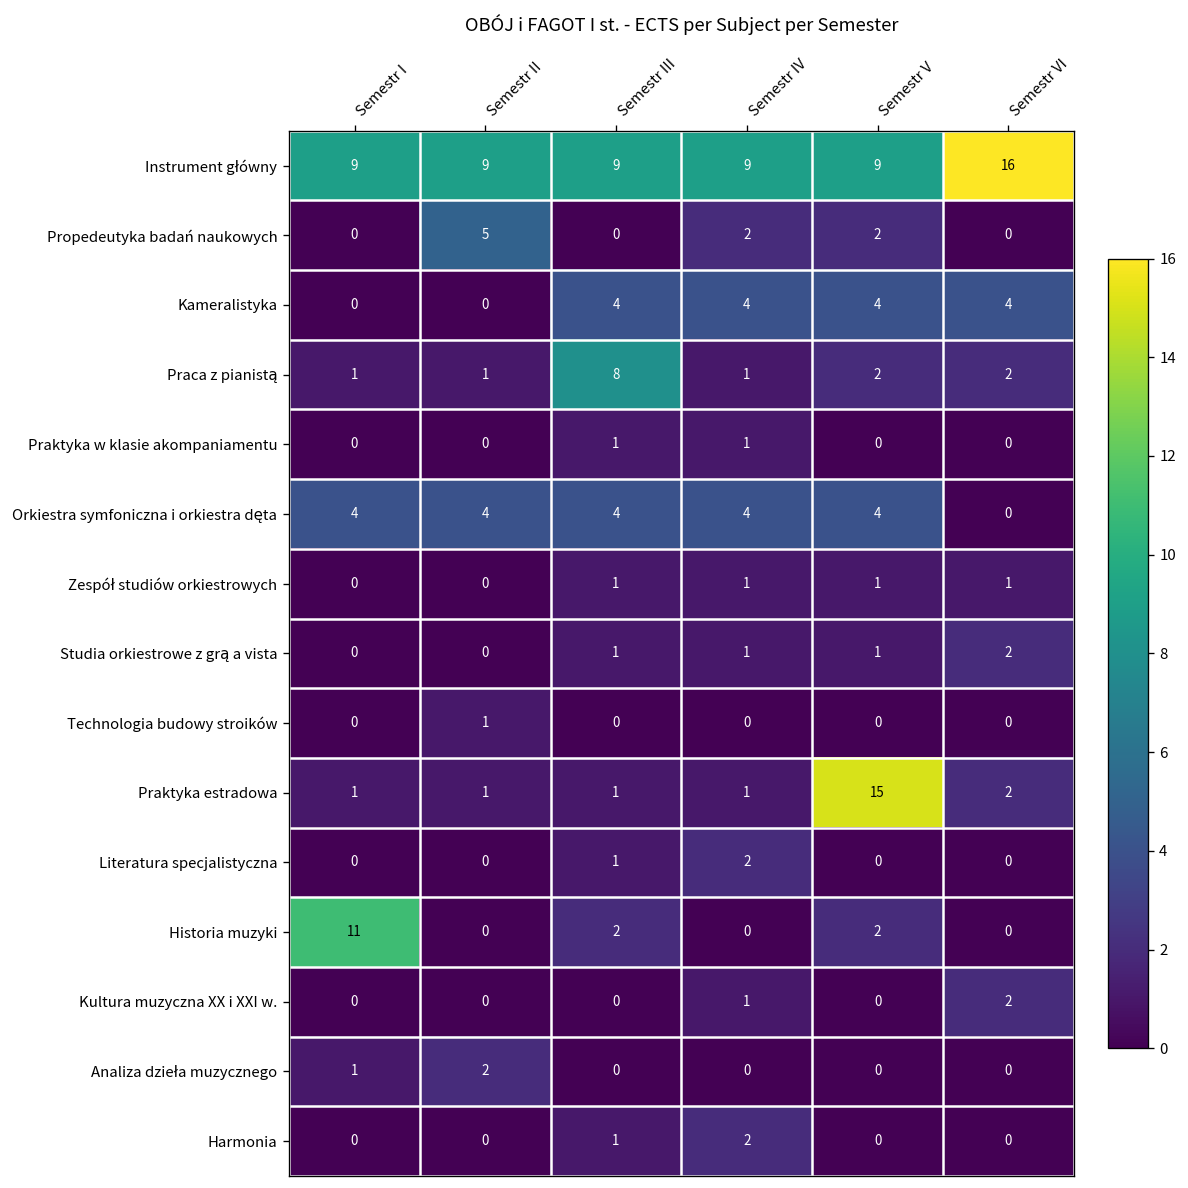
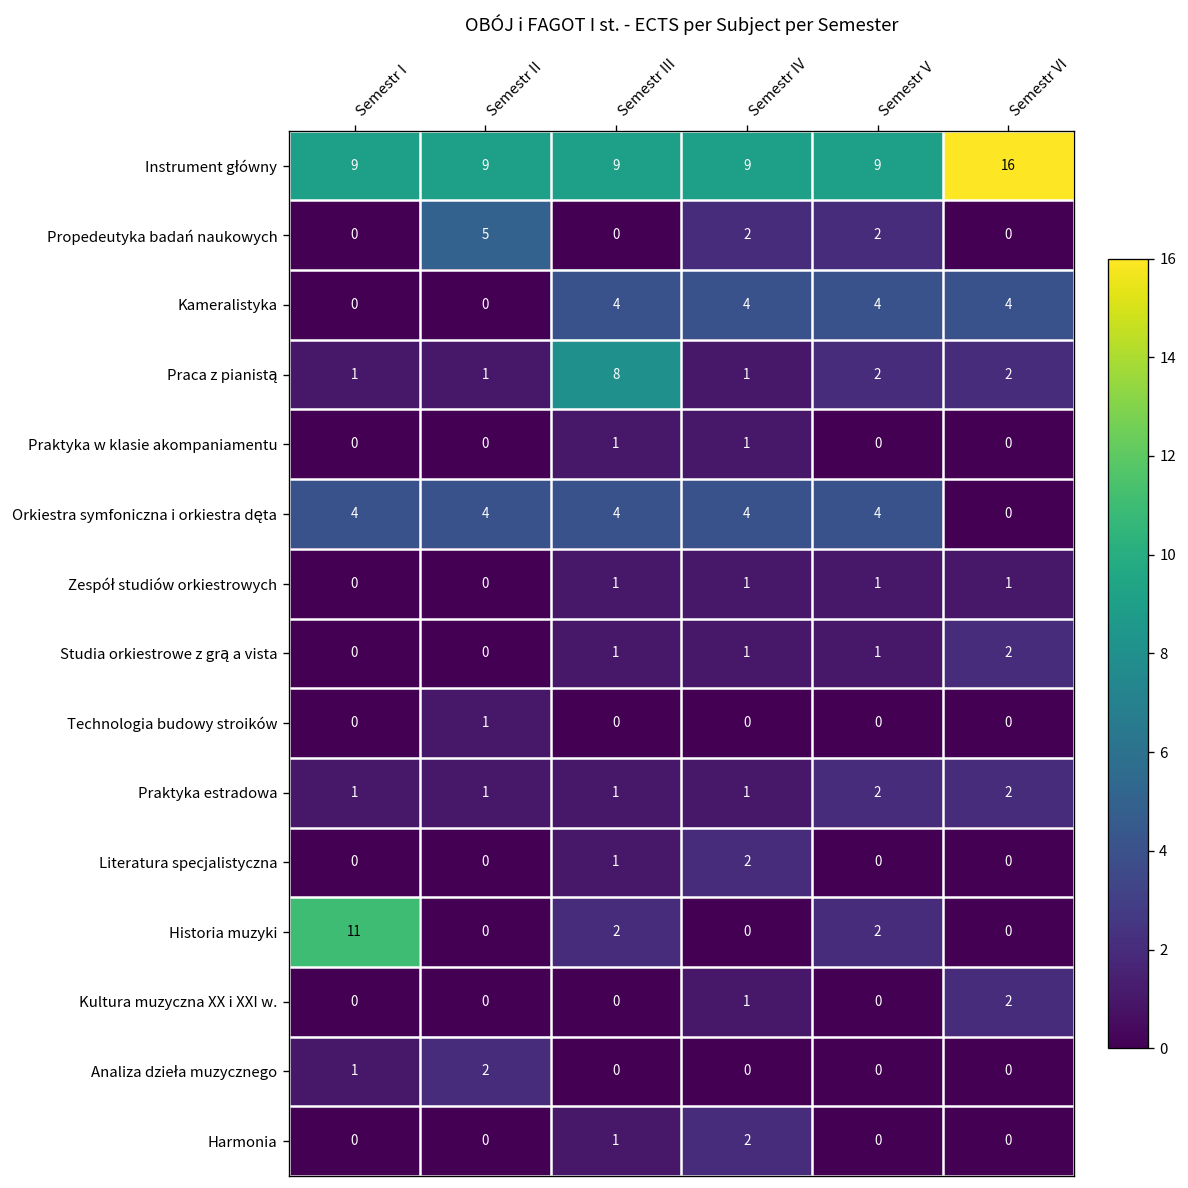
Praktyka estradowa, Semestr V: 15 -> 2
